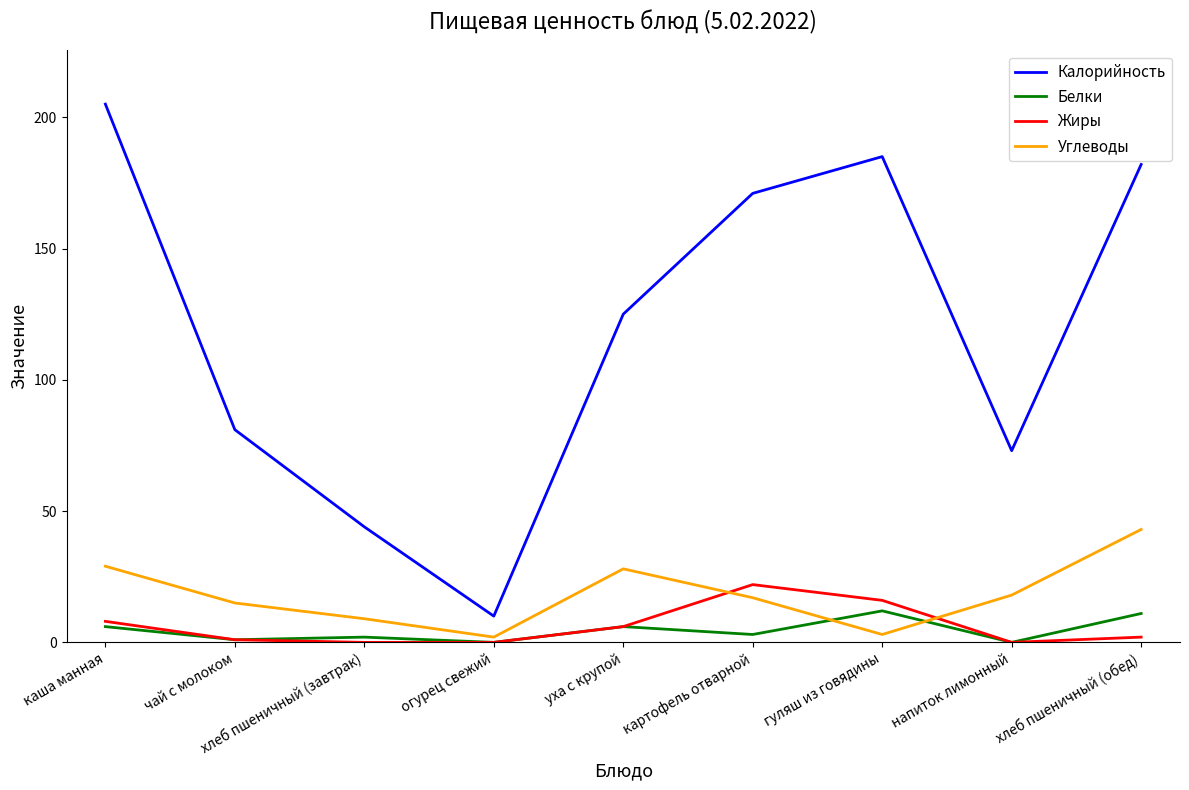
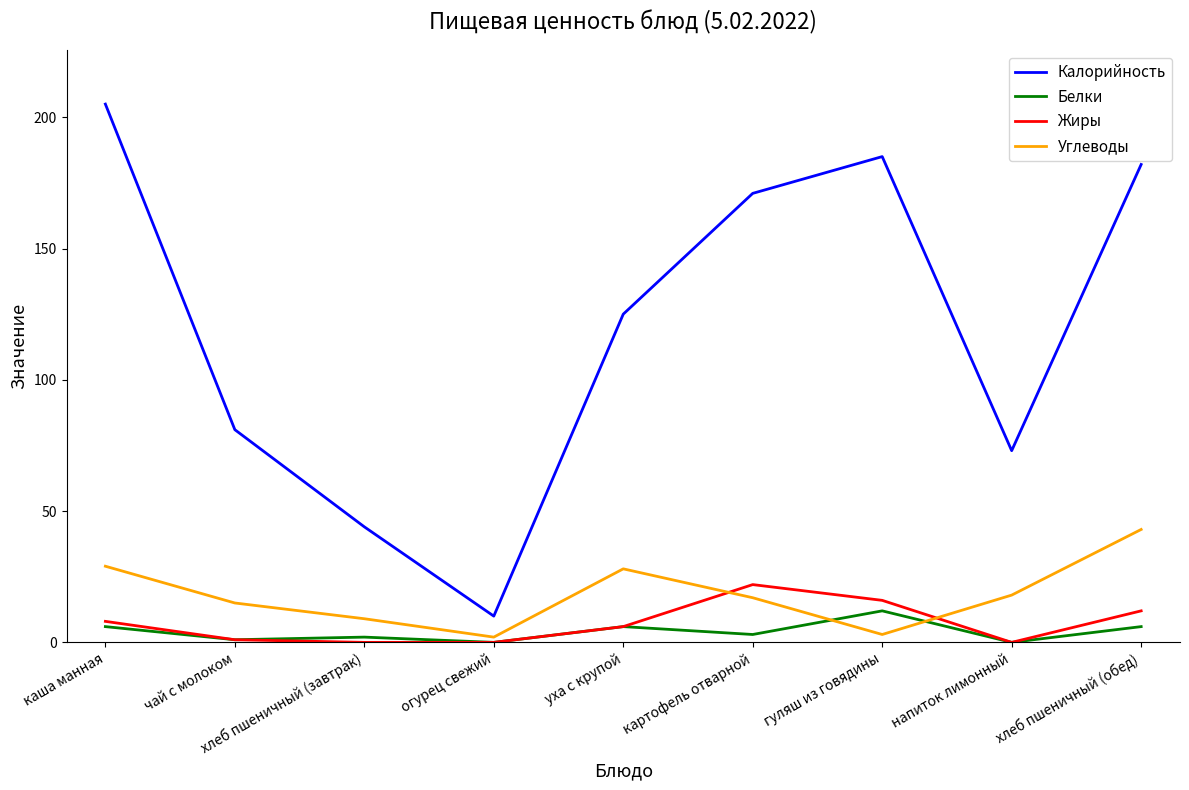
Белки, хлеб пшеничный (обед): 11 -> 6
Жиры, хлеб пшеничный (обед): 2 -> 12
